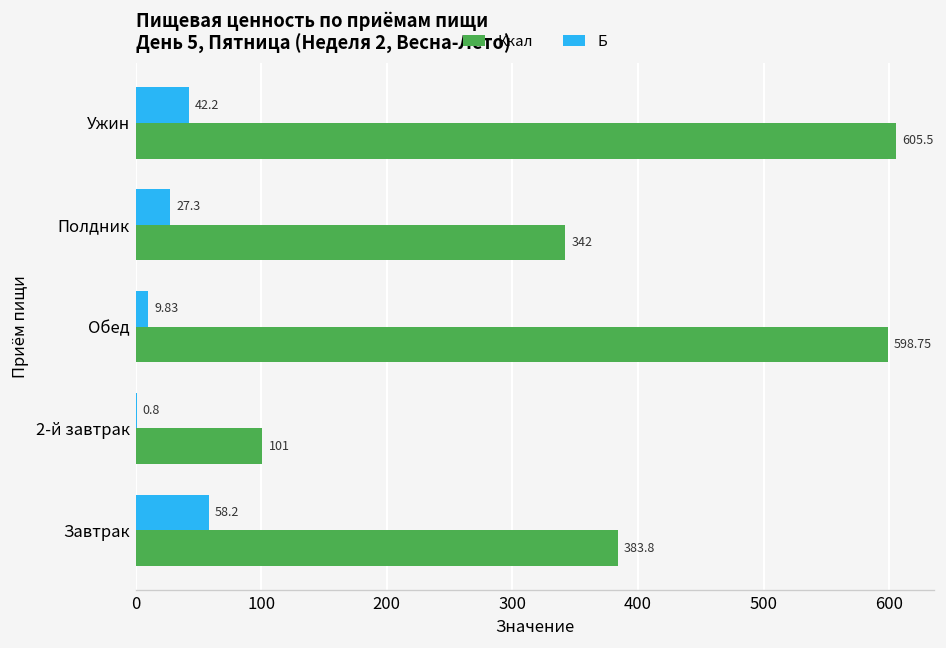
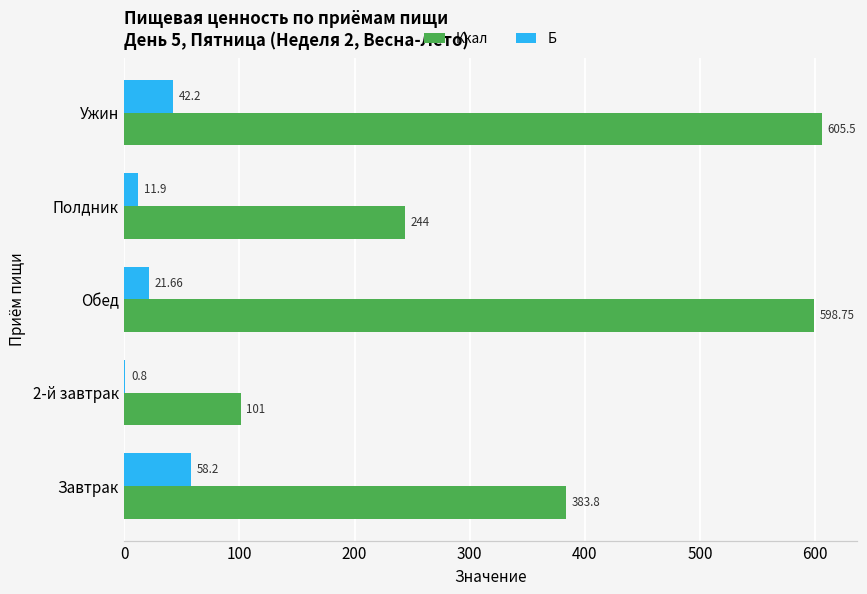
Б, Полдник: 27.3 -> 11.9
Ккал, Полдник: 342 -> 244
Б, Обед: 9.83 -> 21.66
